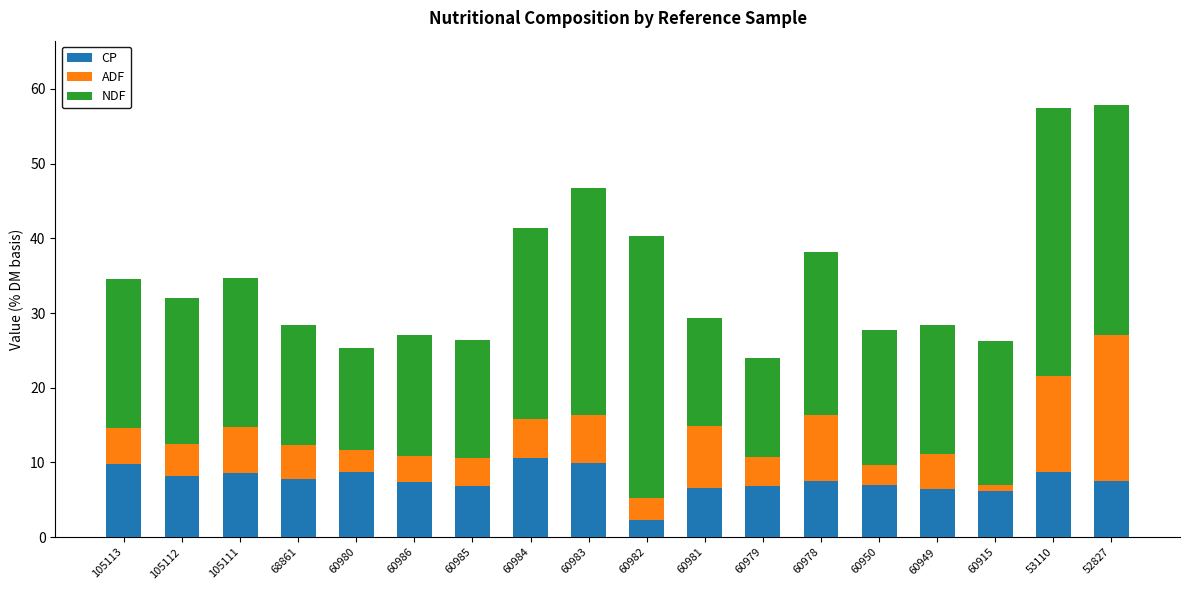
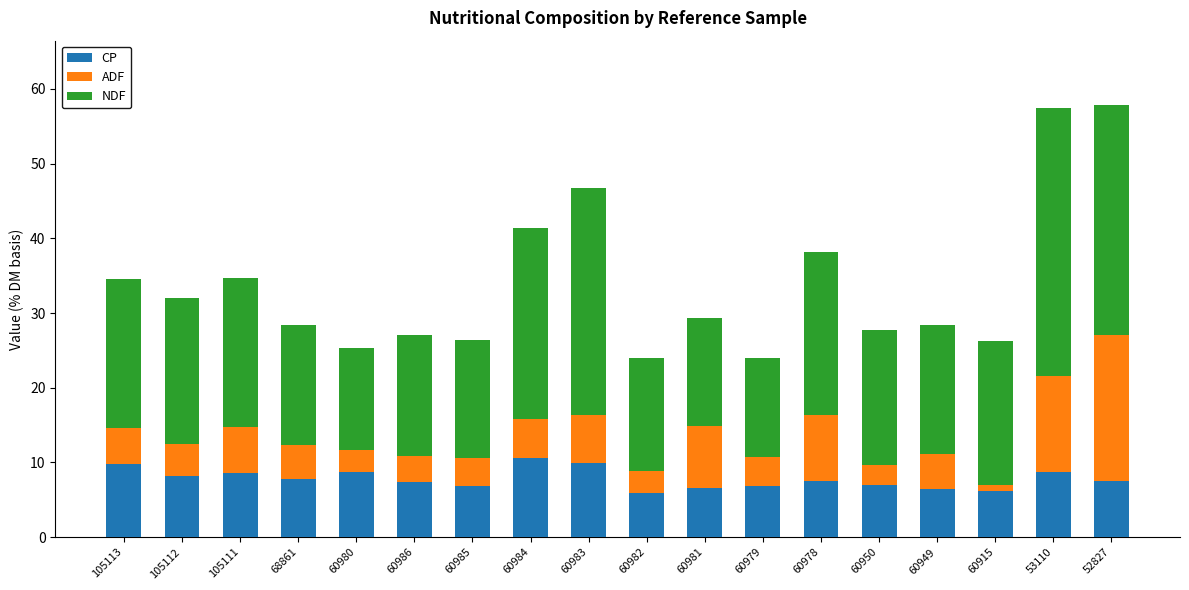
CP, 60982: 2 -> 6
NDF, 60982: 35 -> 15
